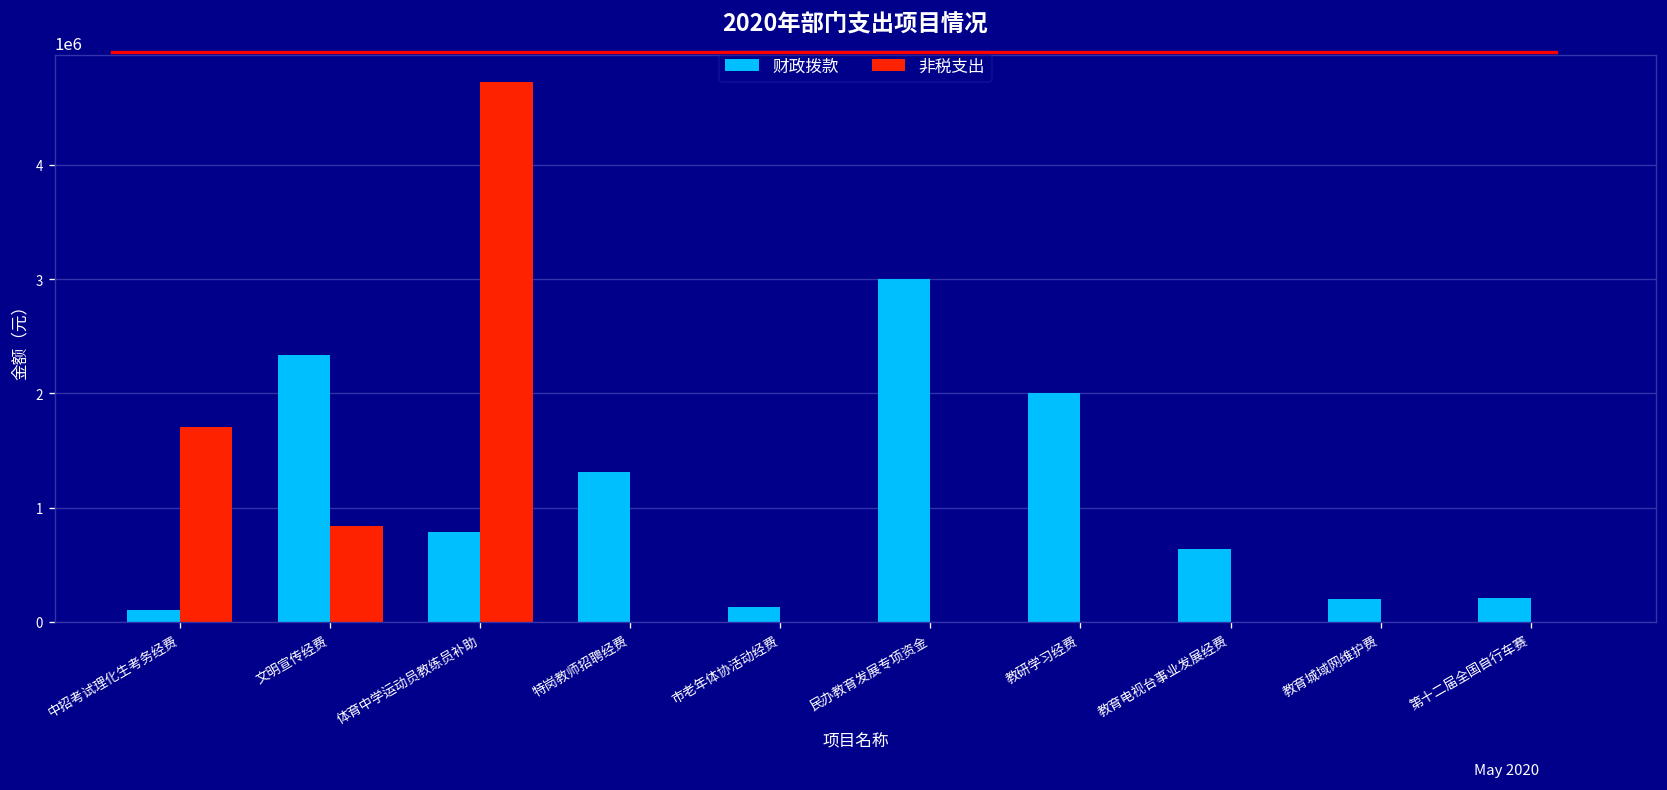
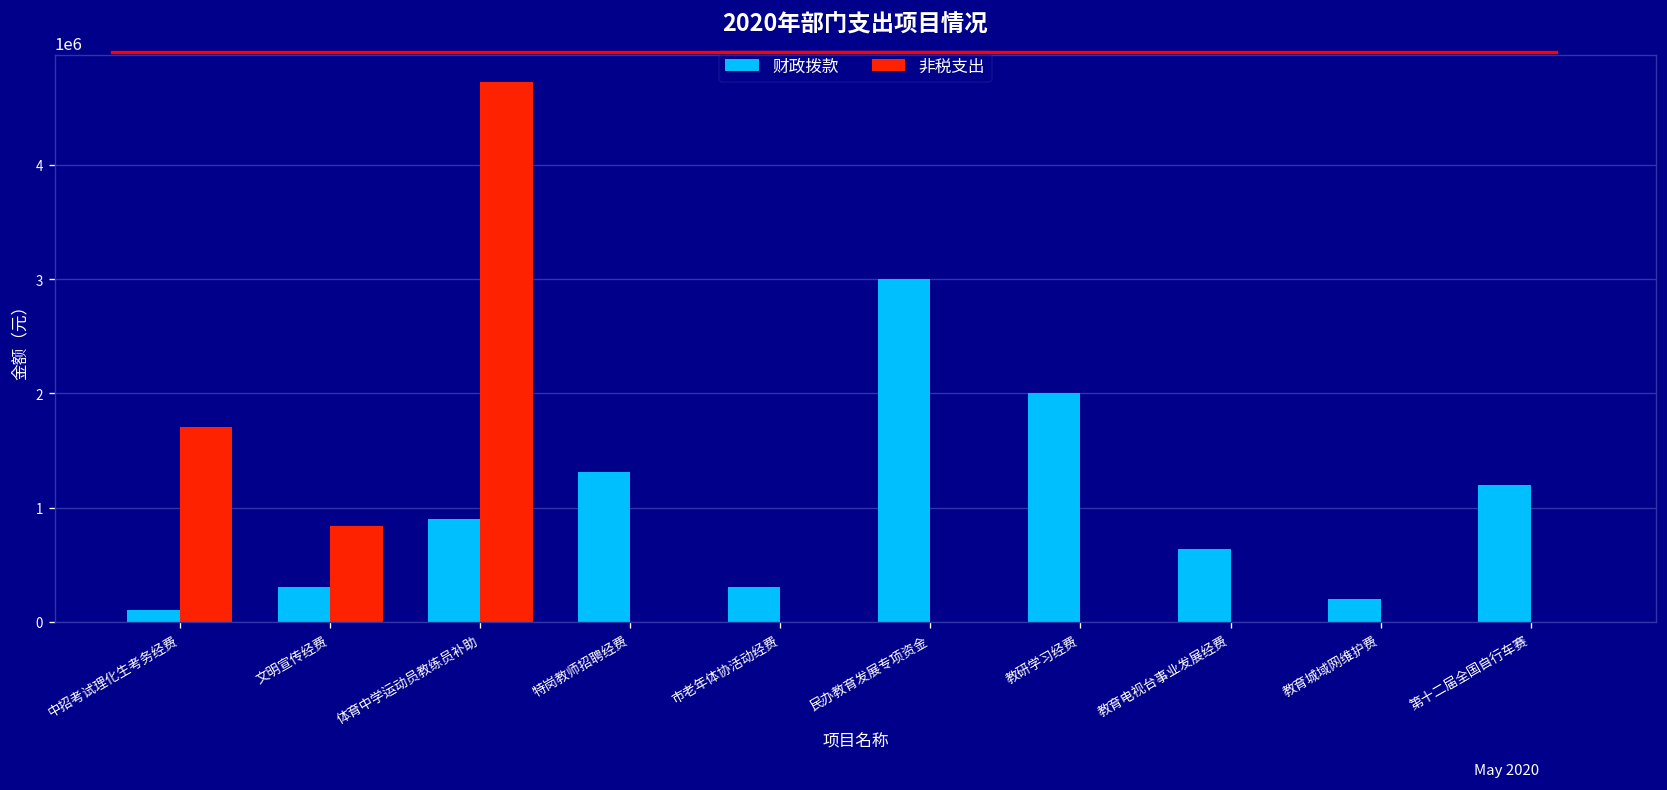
财政拨款, 文明宣传经费: 2300000 -> 300000
财政拨款, 体育中学运动员教练员补助: 800000 -> 900000
财政拨款, 市老年体协活动经费: 100000 -> 300000
财政拨款, 第十二届全国自行车赛: 200000 -> 1200000
